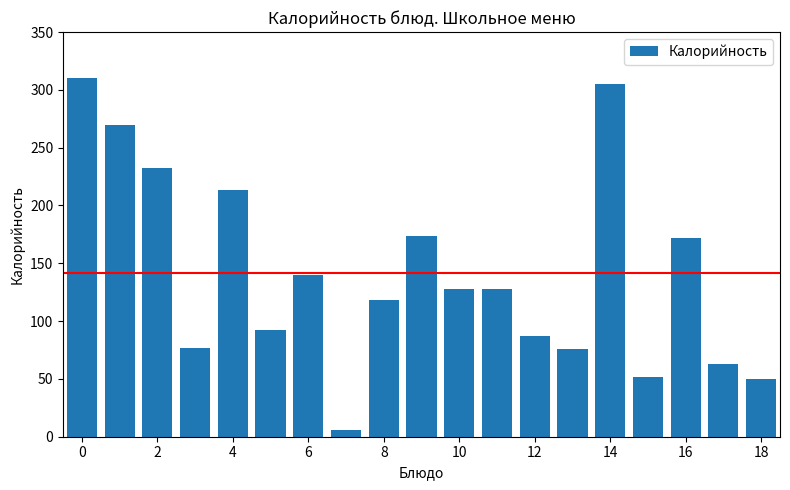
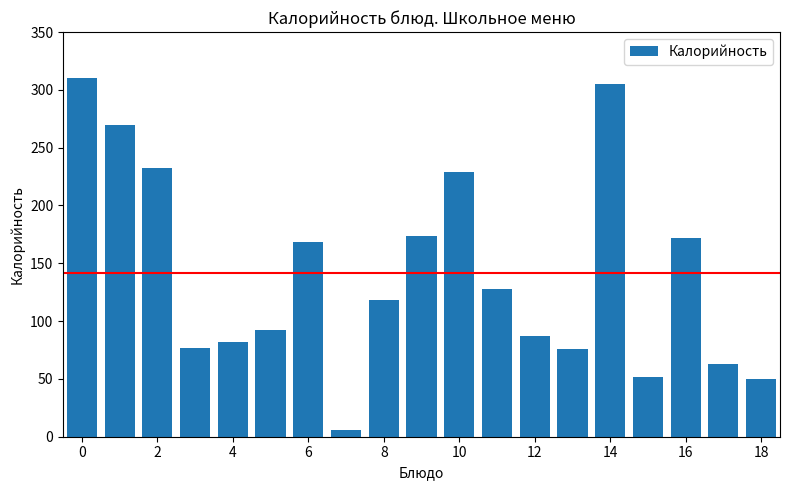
4: 213 -> 82
6: 140 -> 168
10: 128 -> 229
